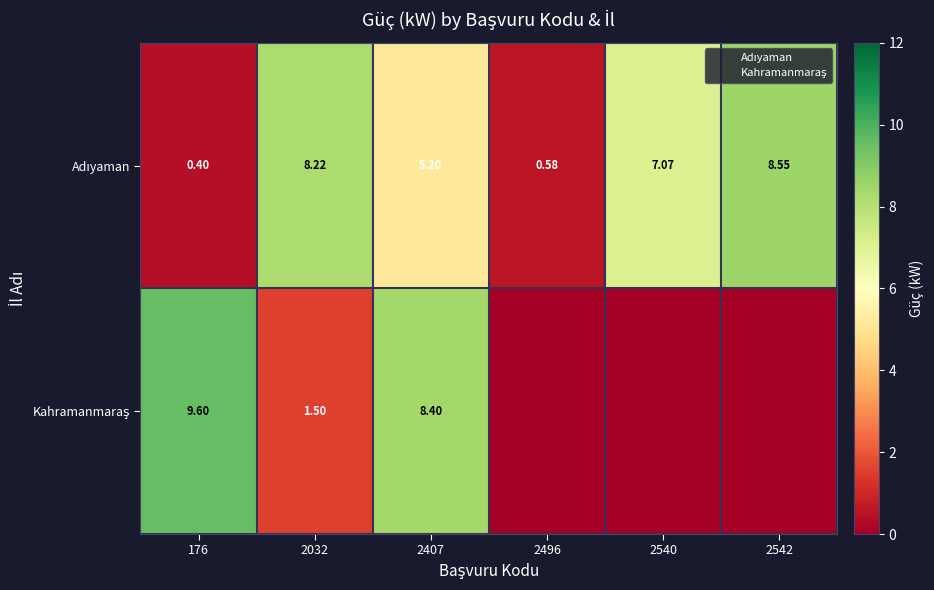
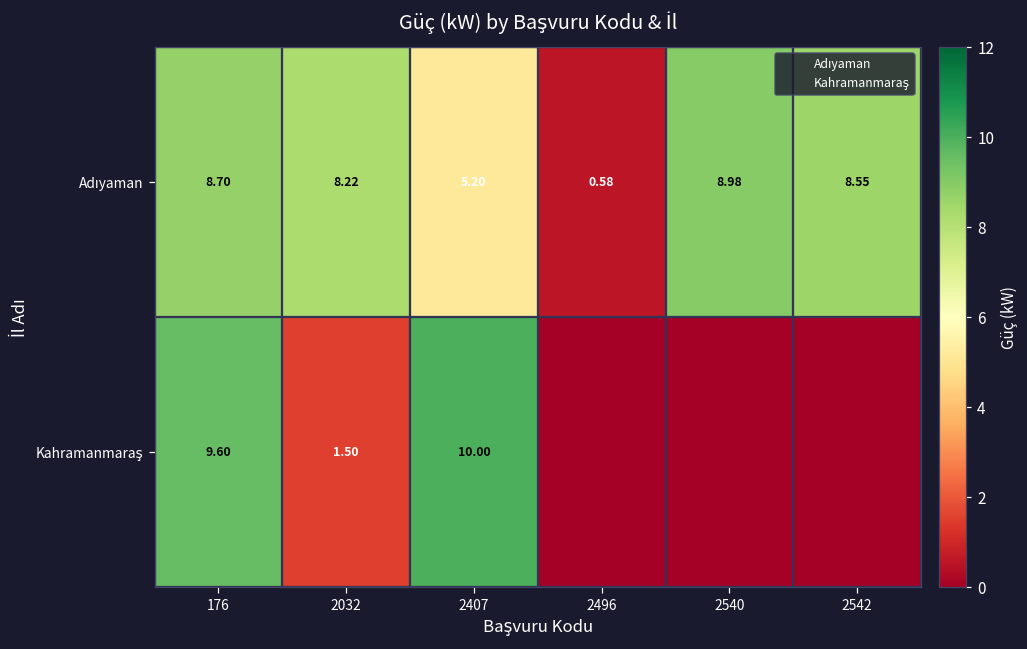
Adıyaman, 176: 0.40 -> 8.70
Adıyaman, 2540: 7.07 -> 8.98
Kahramanmaraş, 2407: 8.40 -> 10.00
